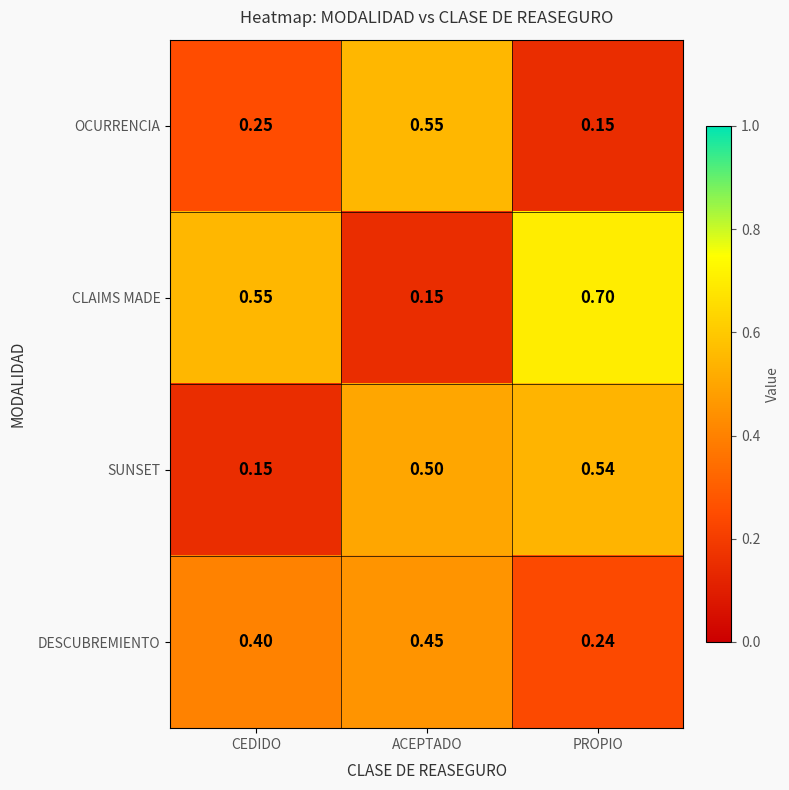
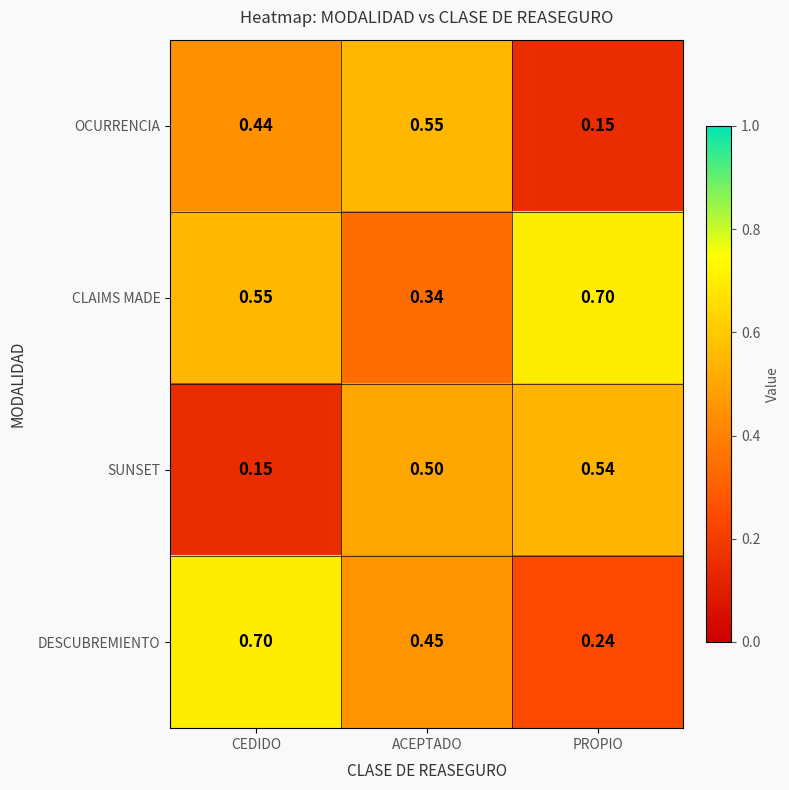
OCURRENCIA, CEDIDO: 0.25 -> 0.44
CLAIMS MADE, ACEPTADO: 0.15 -> 0.34
DESCUBREMIENTO, CEDIDO: 0.40 -> 0.70
